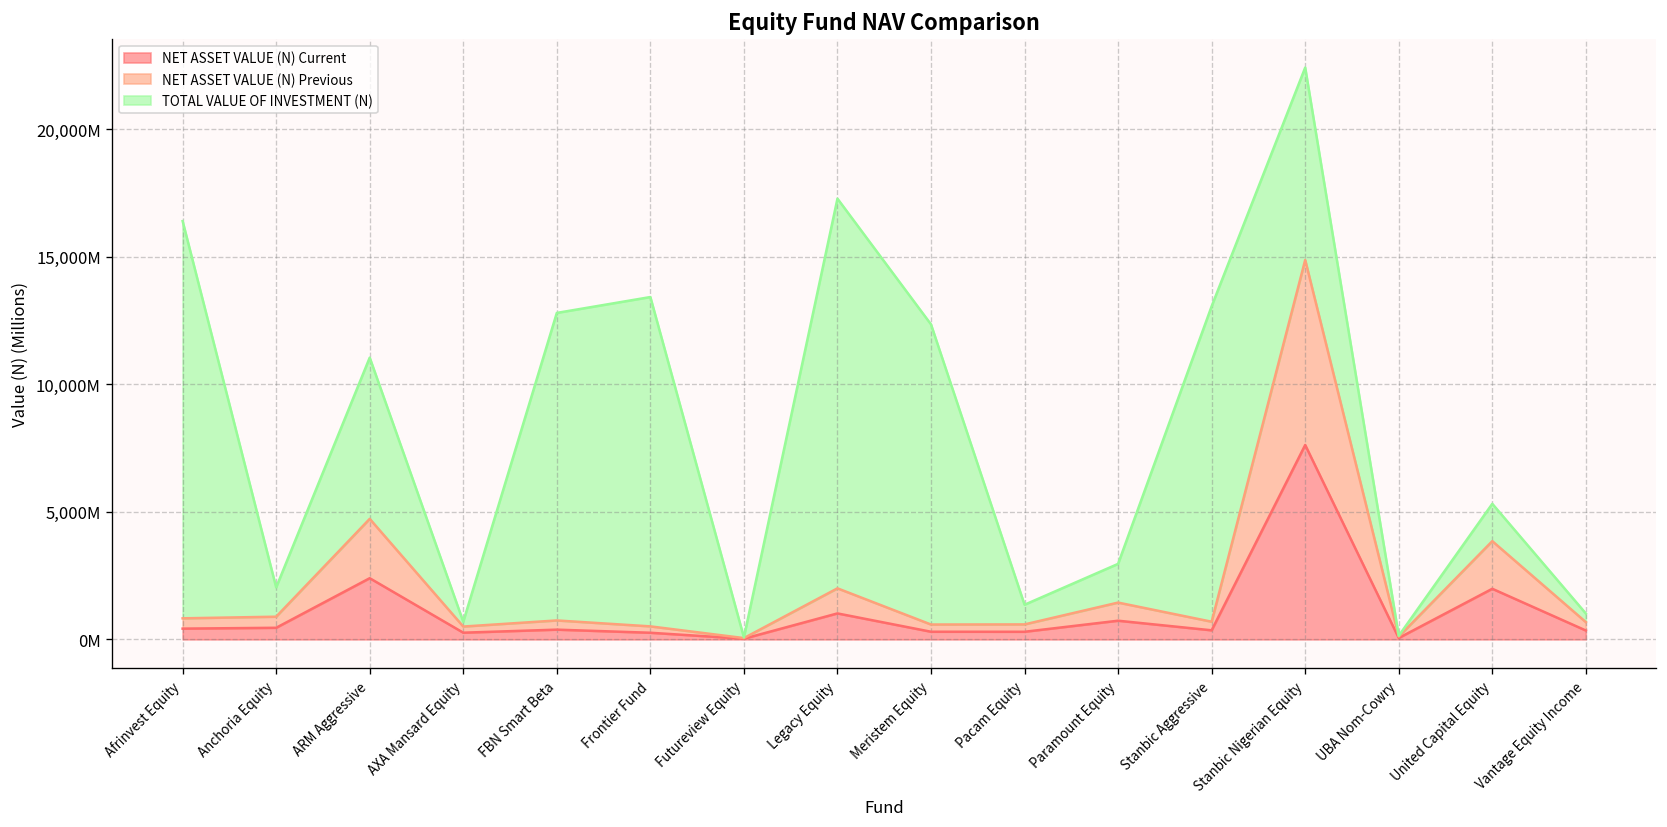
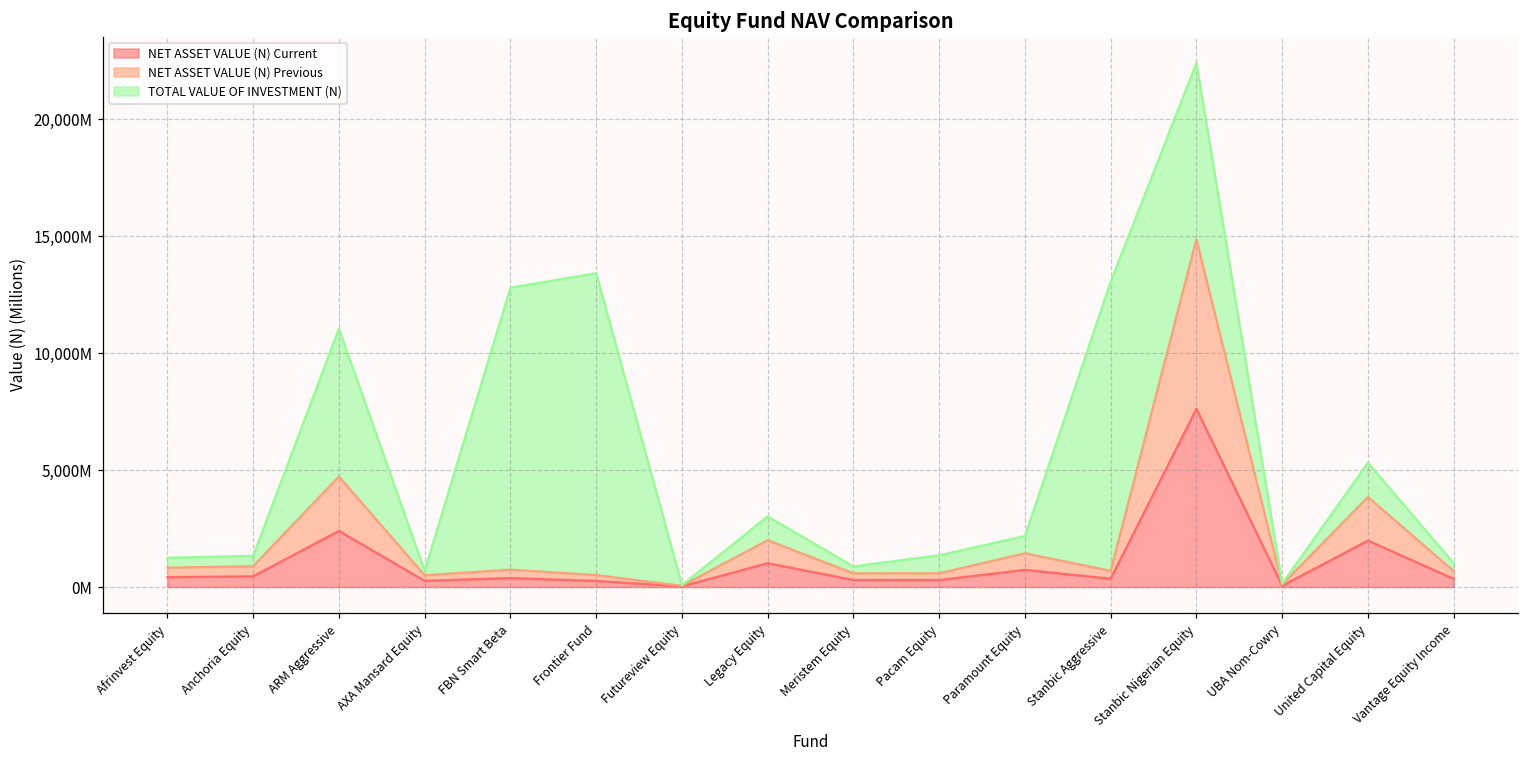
TOTAL VALUE OF INVESTMENT (N), Afrinvest Equity: 15,600,000,000 -> 400,000,000
TOTAL VALUE OF INVESTMENT (N), Anchoria Equity: 1,100,000,000 -> 400,000,000
TOTAL VALUE OF INVESTMENT (N), Legacy Equity: 15,300,000,000 -> 1,000,000,000
TOTAL VALUE OF INVESTMENT (N), Meristem Equity: 11,800,000,000 -> 300,000,000
TOTAL VALUE OF INVESTMENT (N), Paramount Equity: 1,500,000,000 -> 700,000,000
